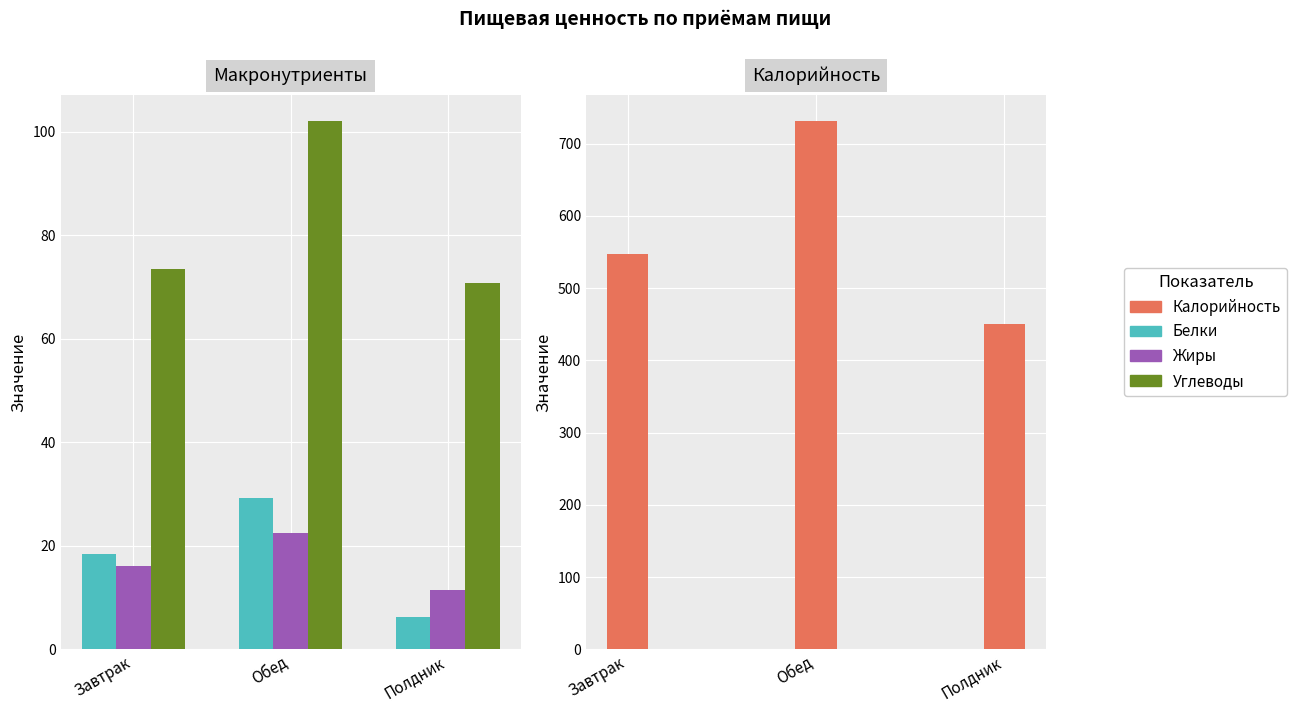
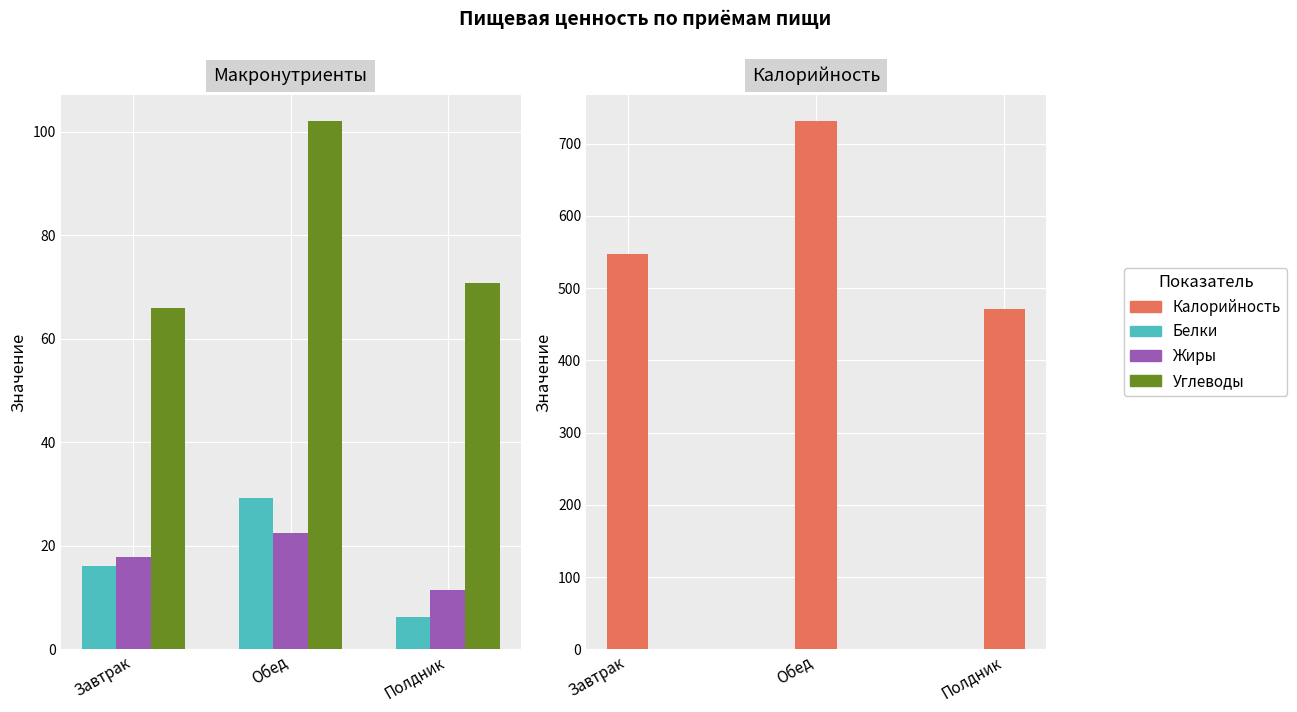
Макронутриенты, Белки, Завтрак: 18 -> 16
Макронутриенты, Жиры, Завтрак: 16 -> 18
Макронутриенты, Углеводы, Завтрак: 74 -> 66
Калорийность, Полдник: 450 -> 470
